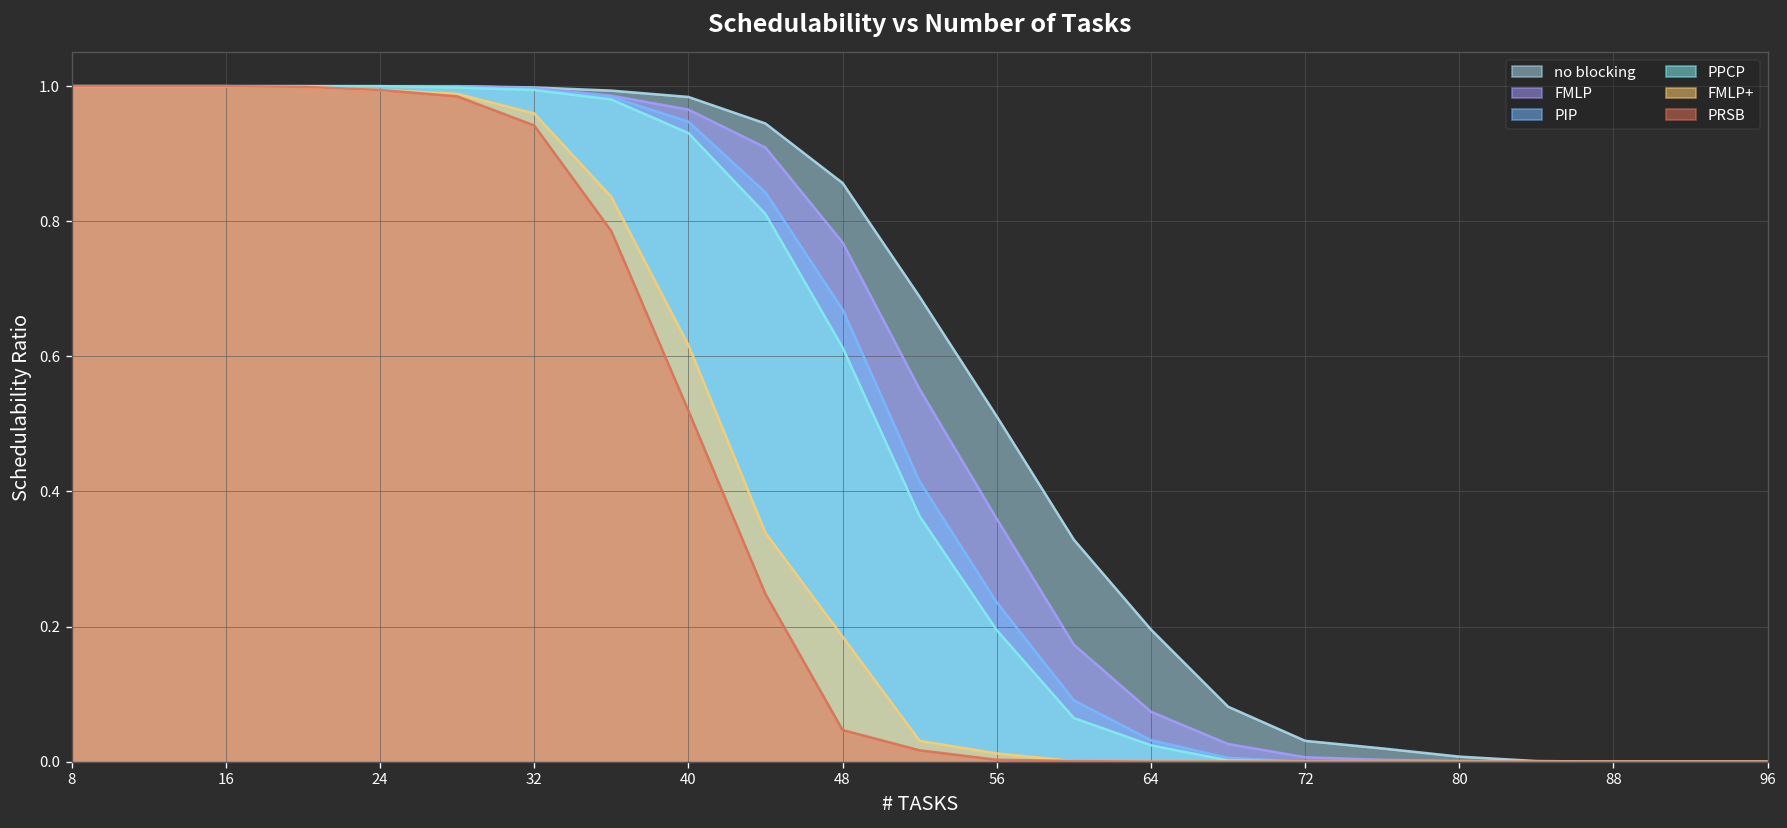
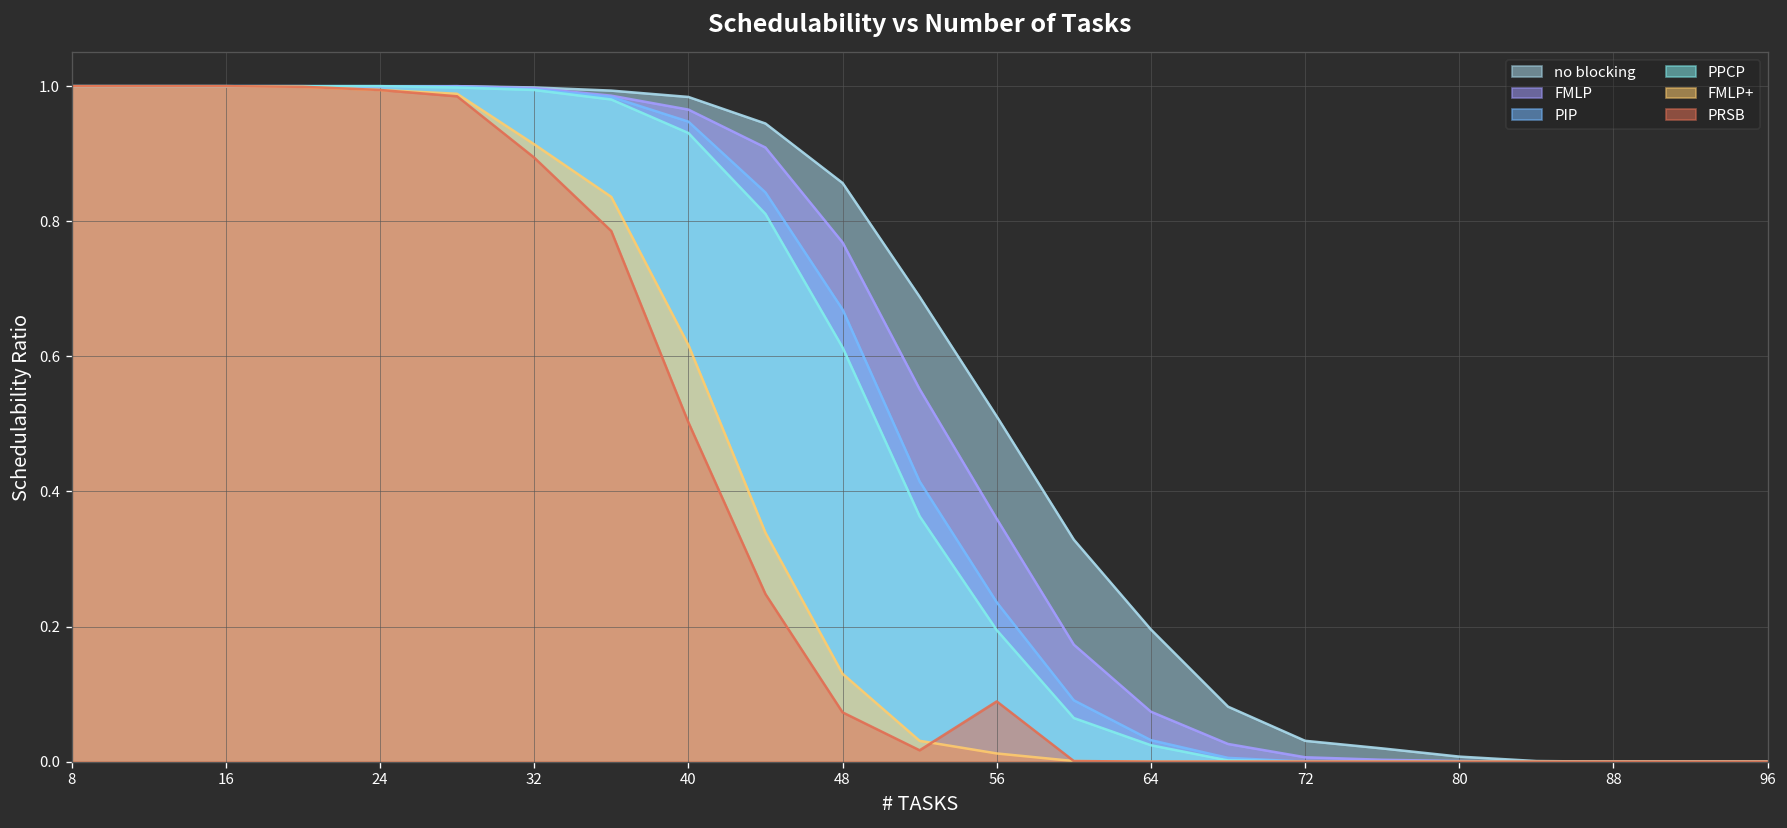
FMLP+, 32: 0.96 -> 0.91
PRSB, 32: 0.94 -> 0.89
PRSB, 40: 0.52 -> 0.50
FMLP+, 48: 0.19 -> 0.13
PRSB, 48: 0.05 -> 0.07
PRSB, 56: 0.00 -> 0.09
